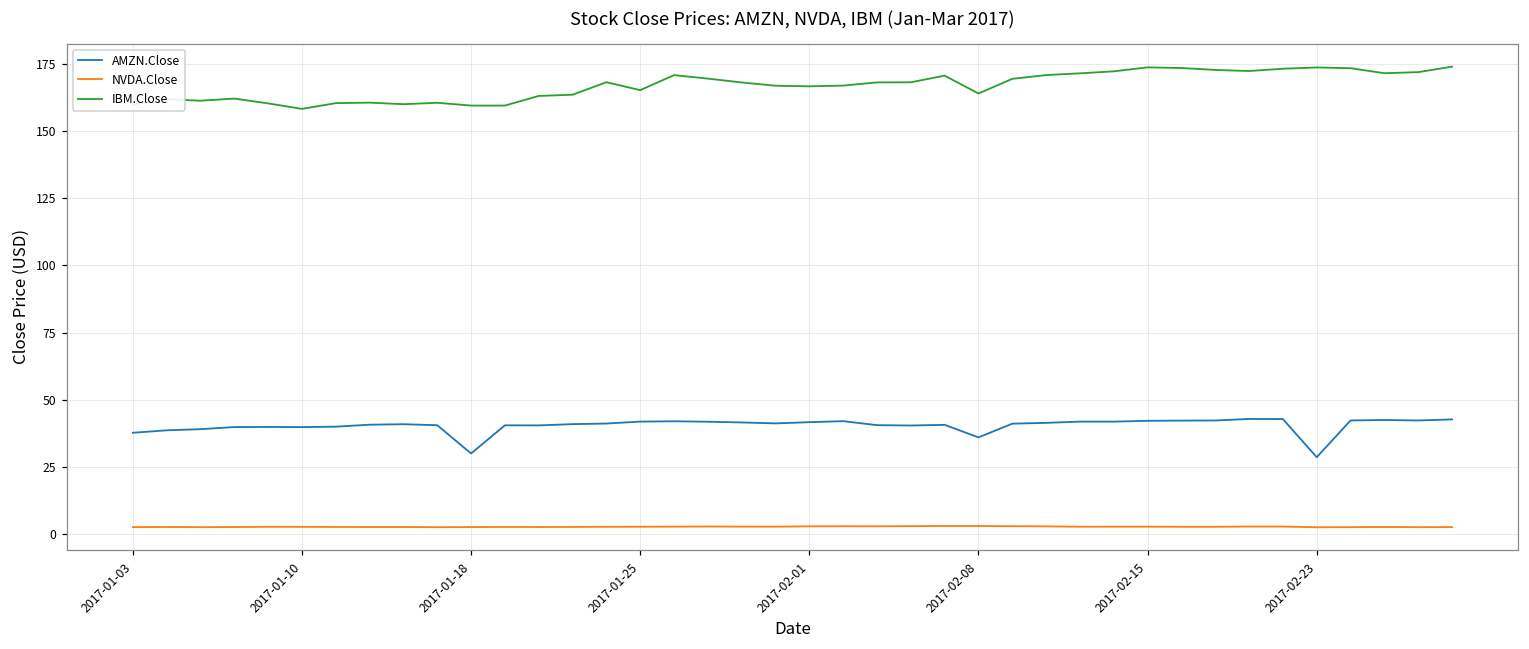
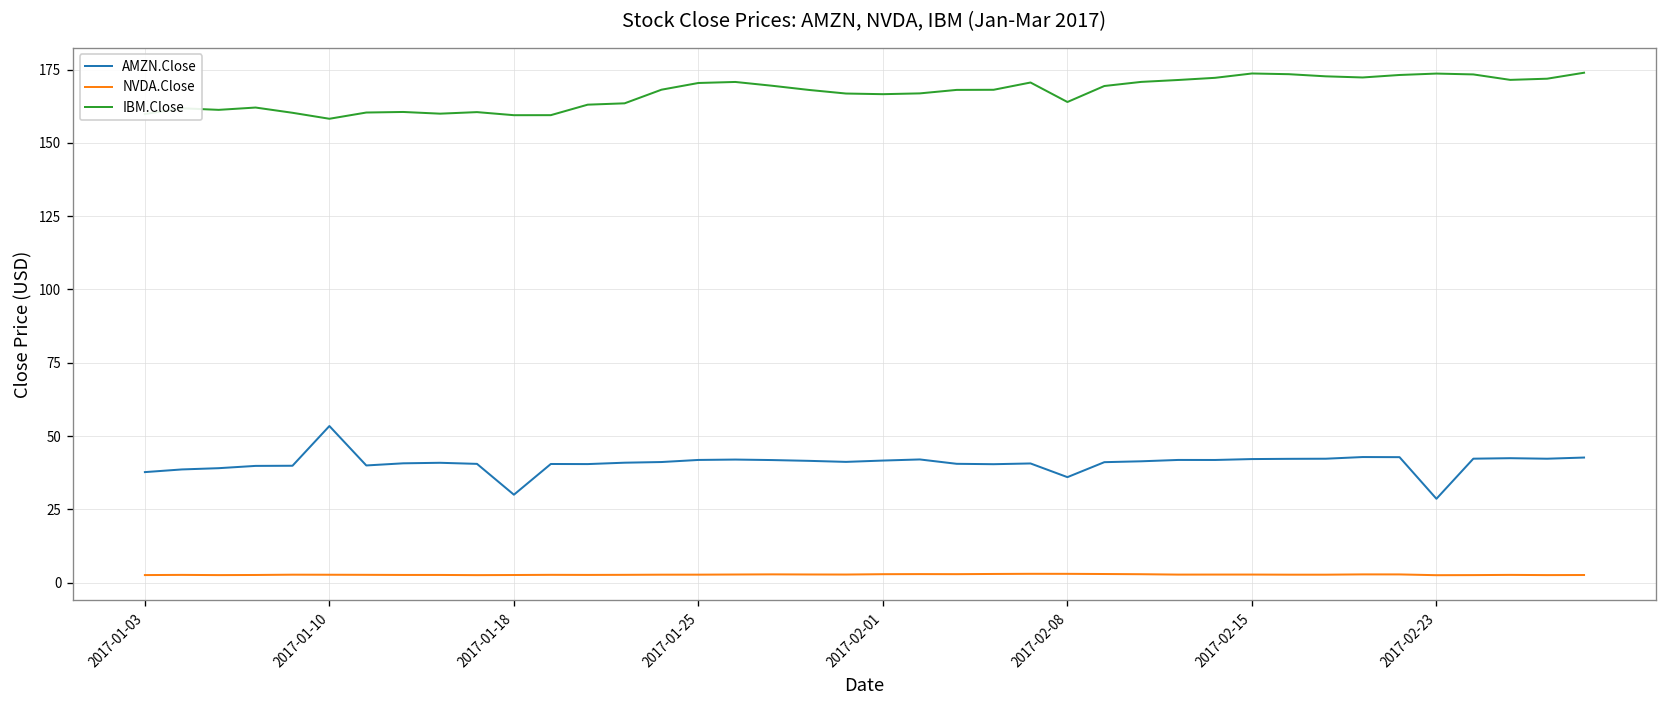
AMZN.Close, 2017-01-10: 40 -> 53
IBM.Close, 2017-01-25: 165 -> 170
